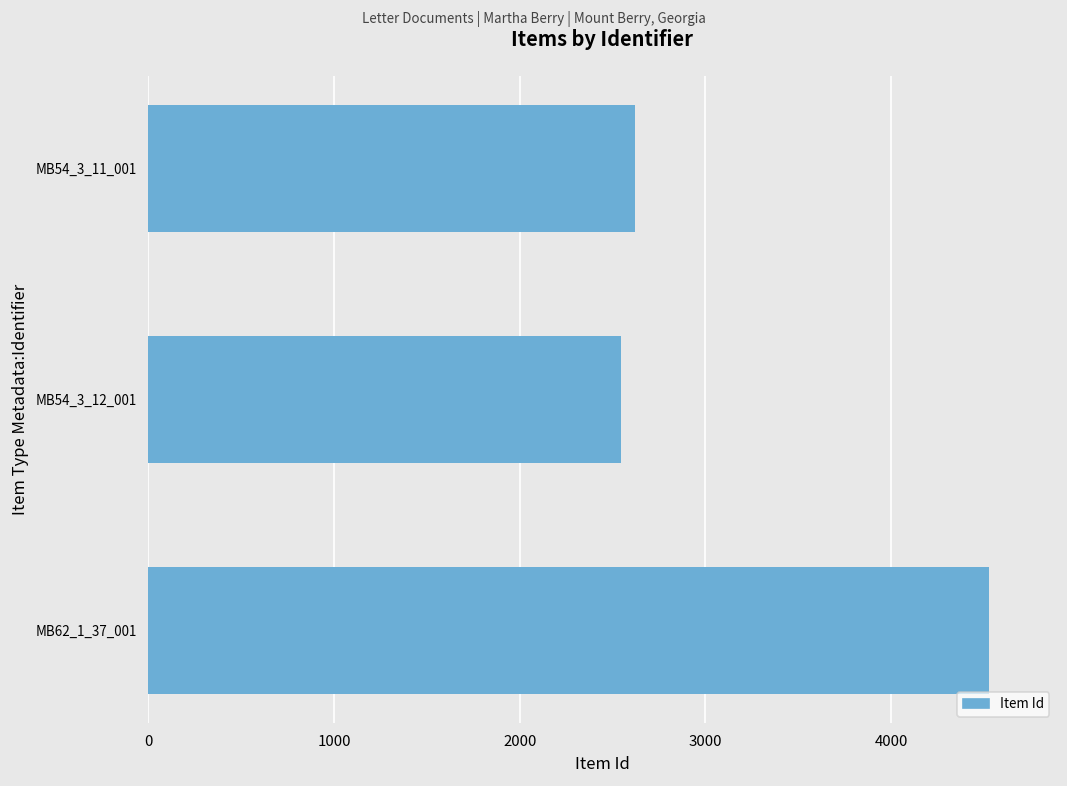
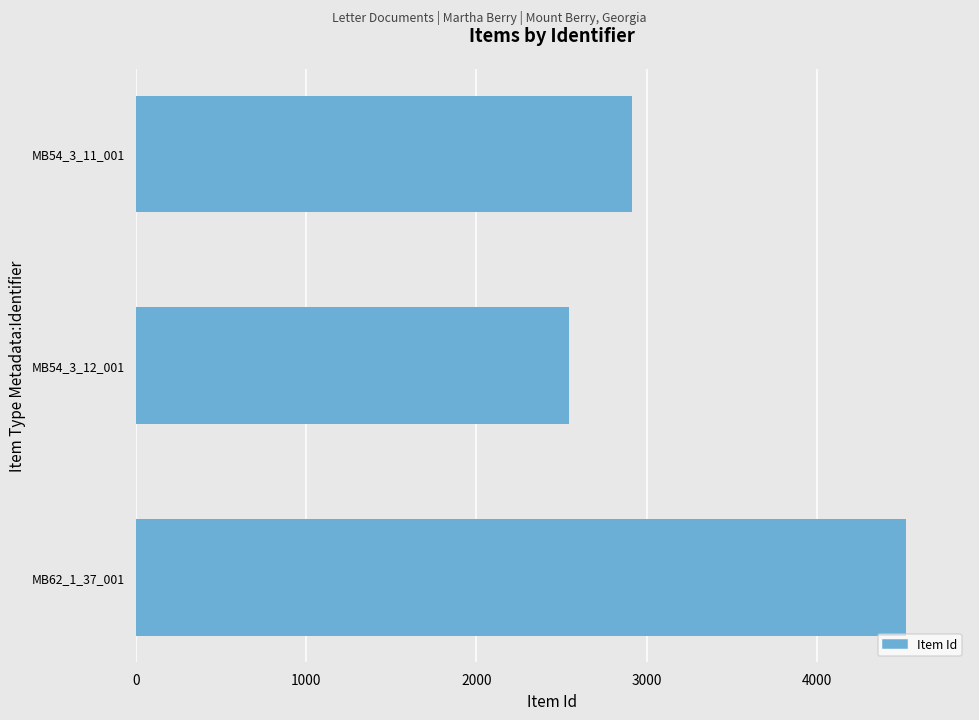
MB54_3_11_001: 2620 -> 2910
